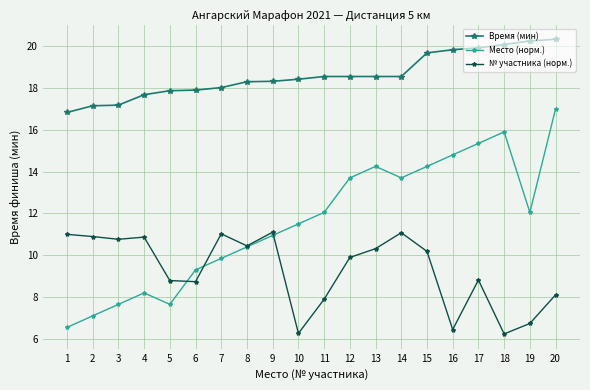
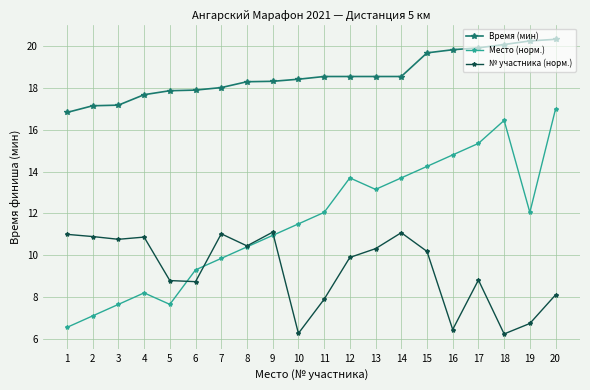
Место (норм.), 13: 14.3 -> 13.2
Место (норм.), 18: 15.9 -> 16.5
